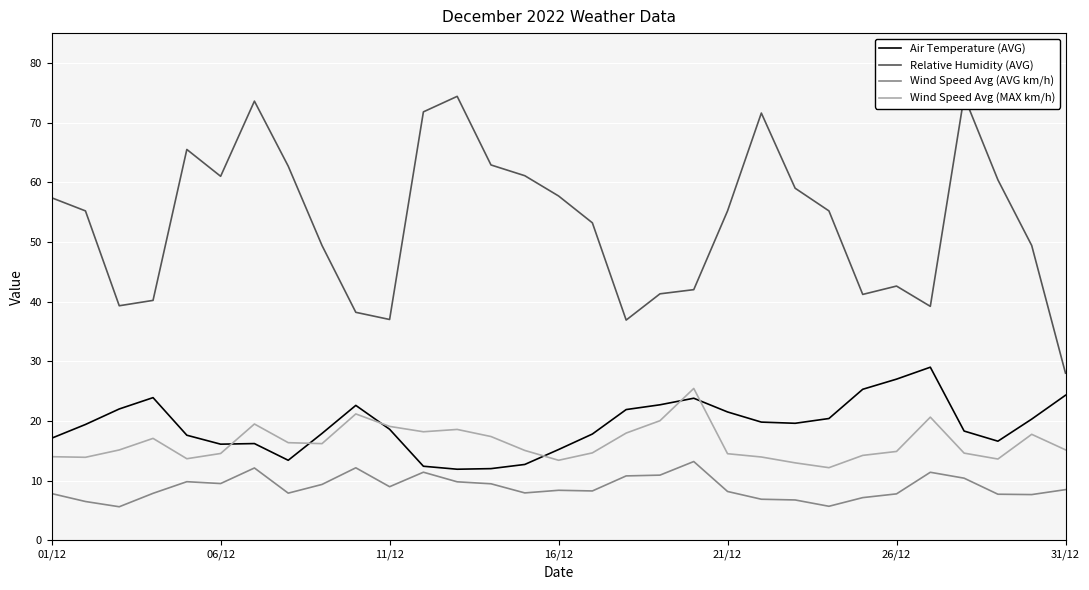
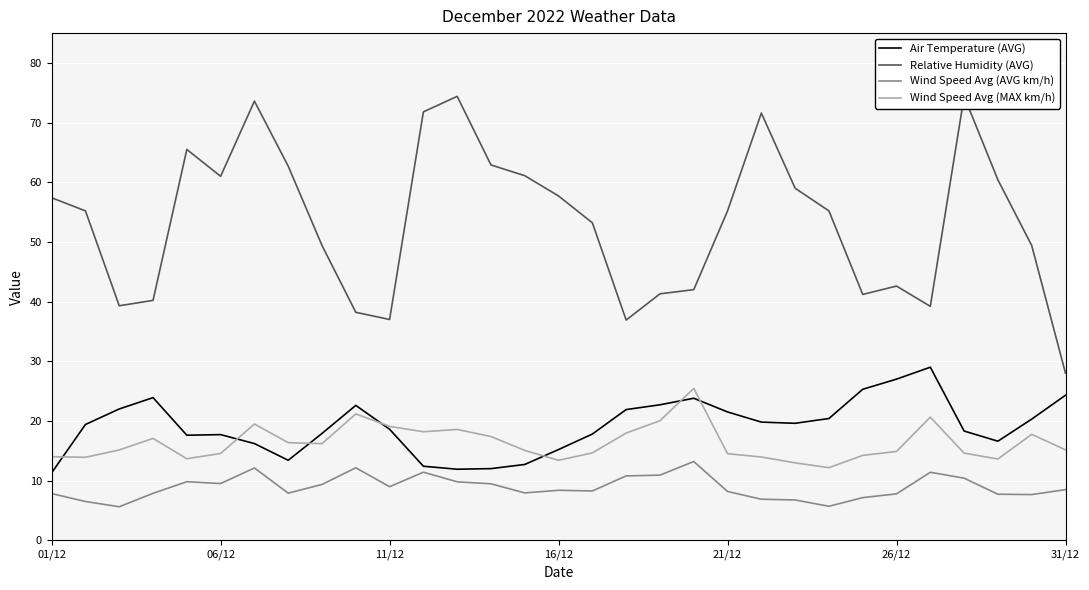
Air Temperature (AVG), 01/12: 17 -> 11
Air Temperature (AVG), 06/12: 16 -> 18
